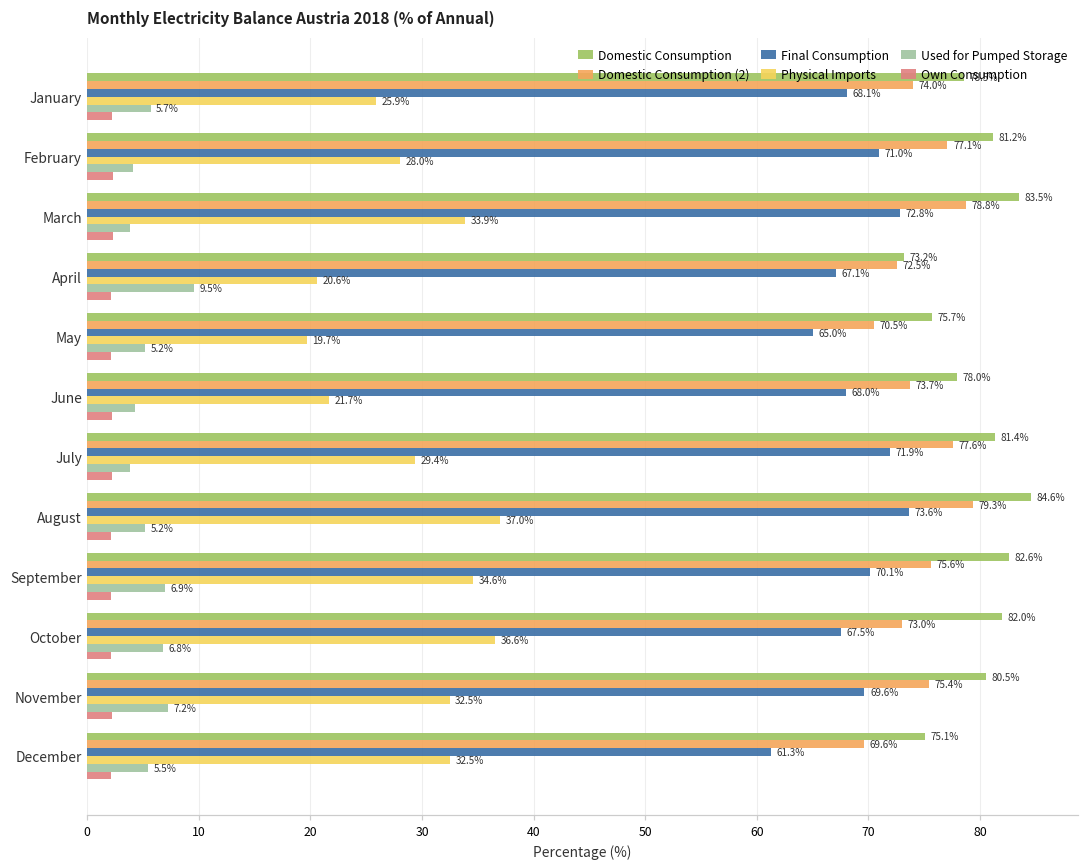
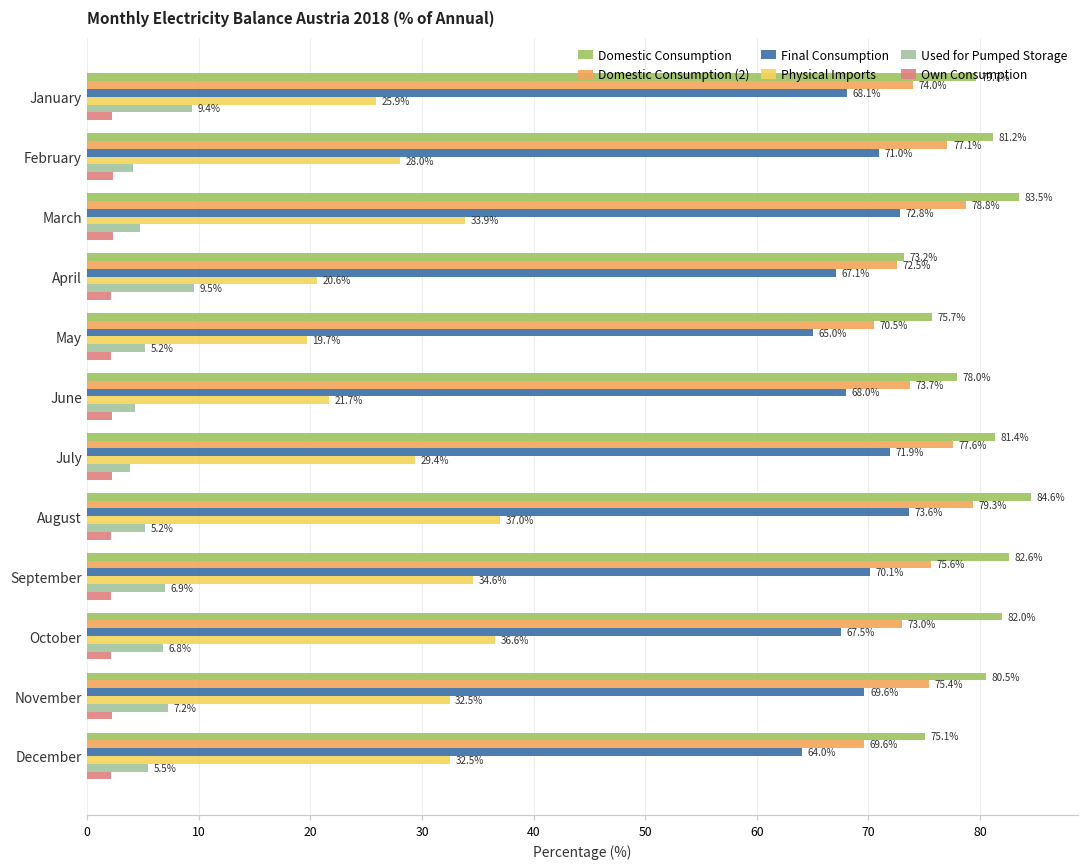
Domestic Consumption, January: 78.5% -> 79.7%
Used for Pumped Storage, January: 5.7% -> 9.4%
Used for Pumped Storage, March: 3.8 -> 4.7
Final Consumption, December: 61.3% -> 64.0%
